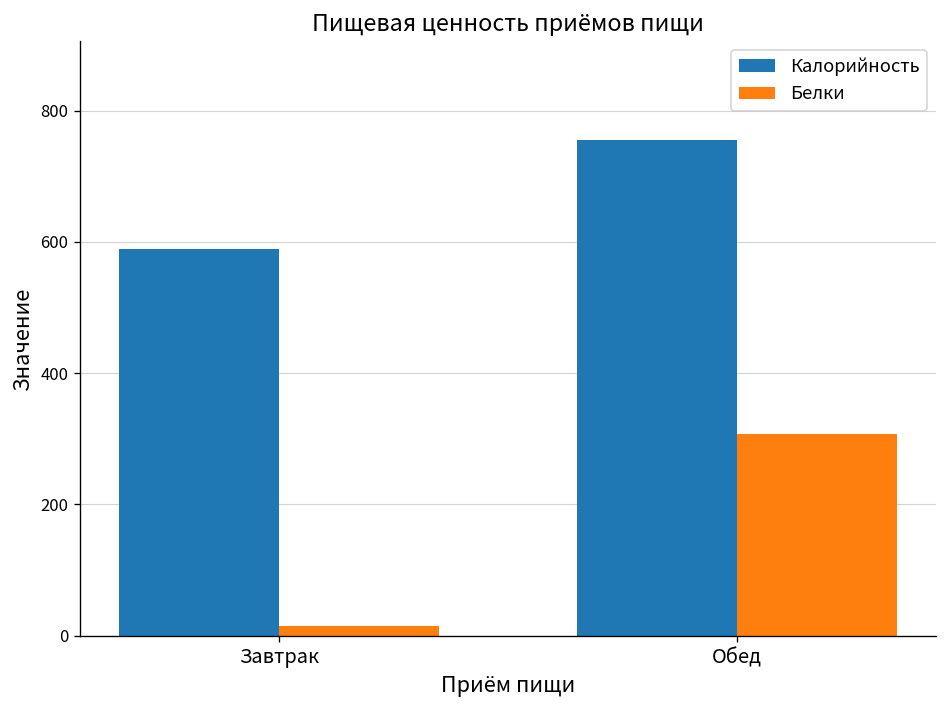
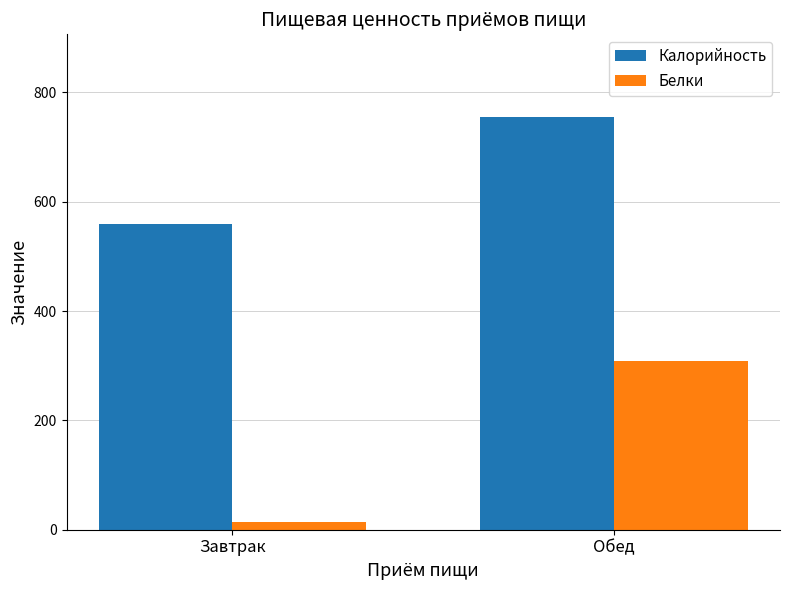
Калорийность, Завтрак: 590 -> 560
